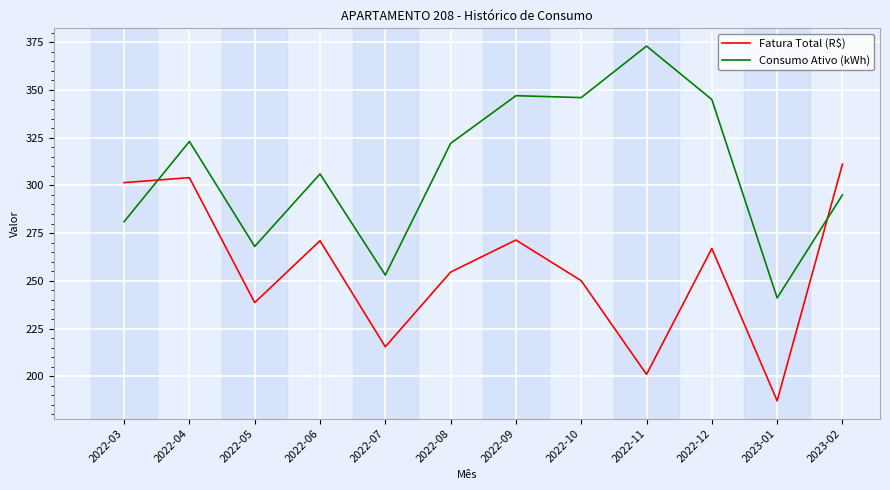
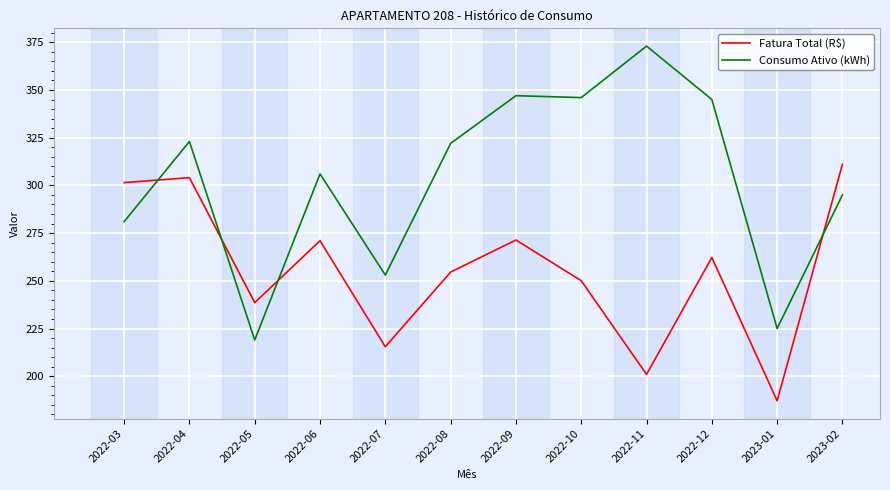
Consumo Ativo (kWh), 2022-05: 268 -> 219
Fatura Total (R$), 2022-12: 267 -> 262
Consumo Ativo (kWh), 2023-01: 241 -> 225
